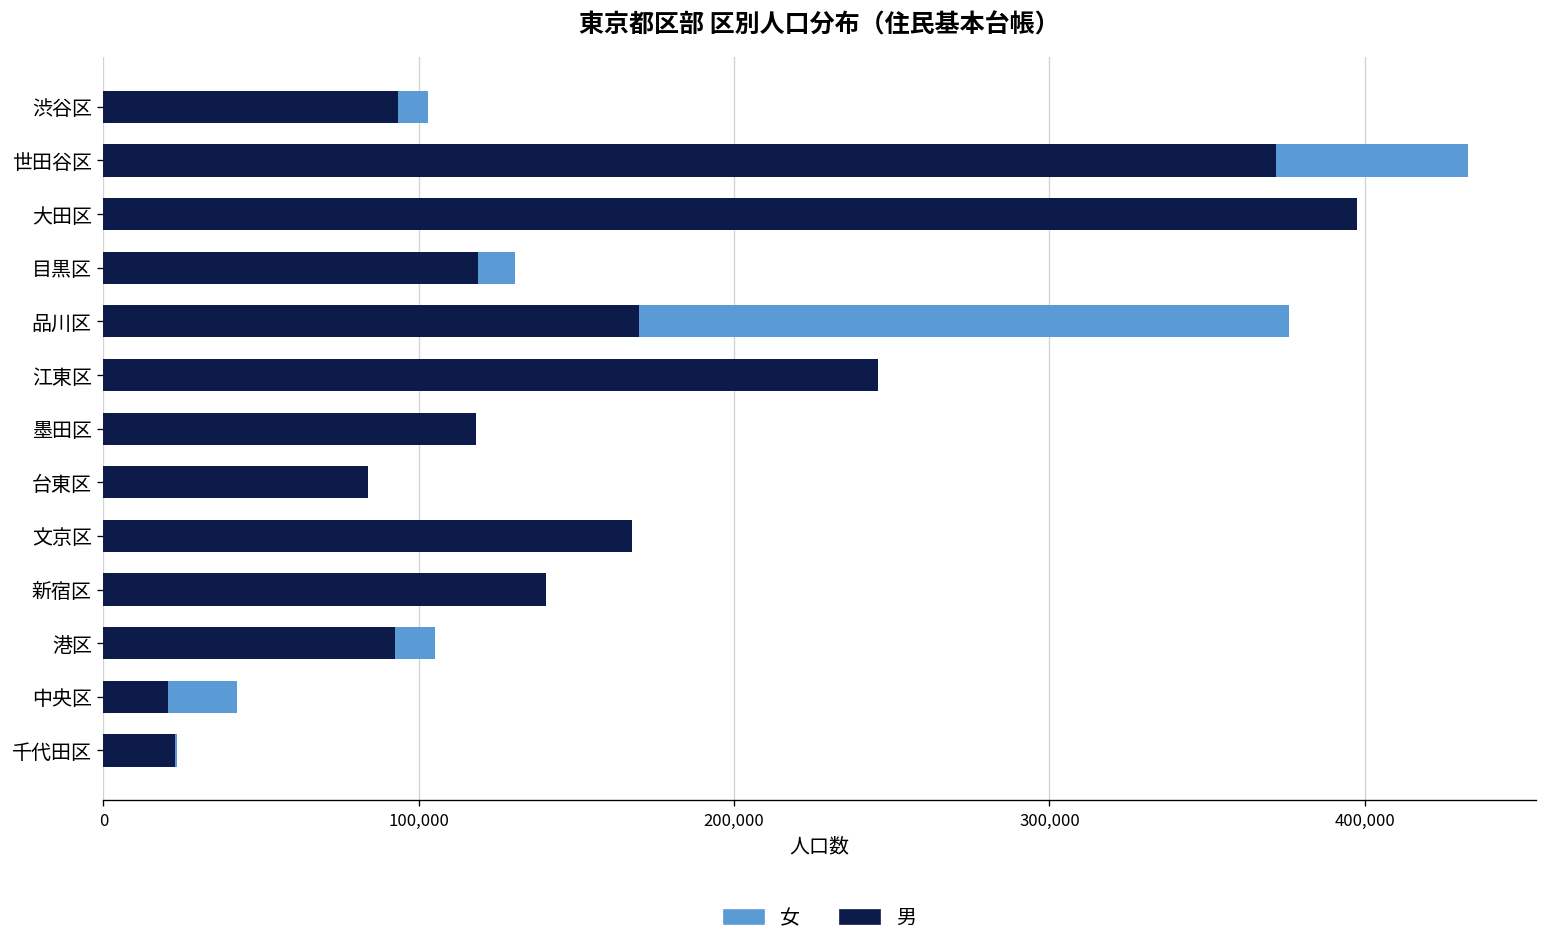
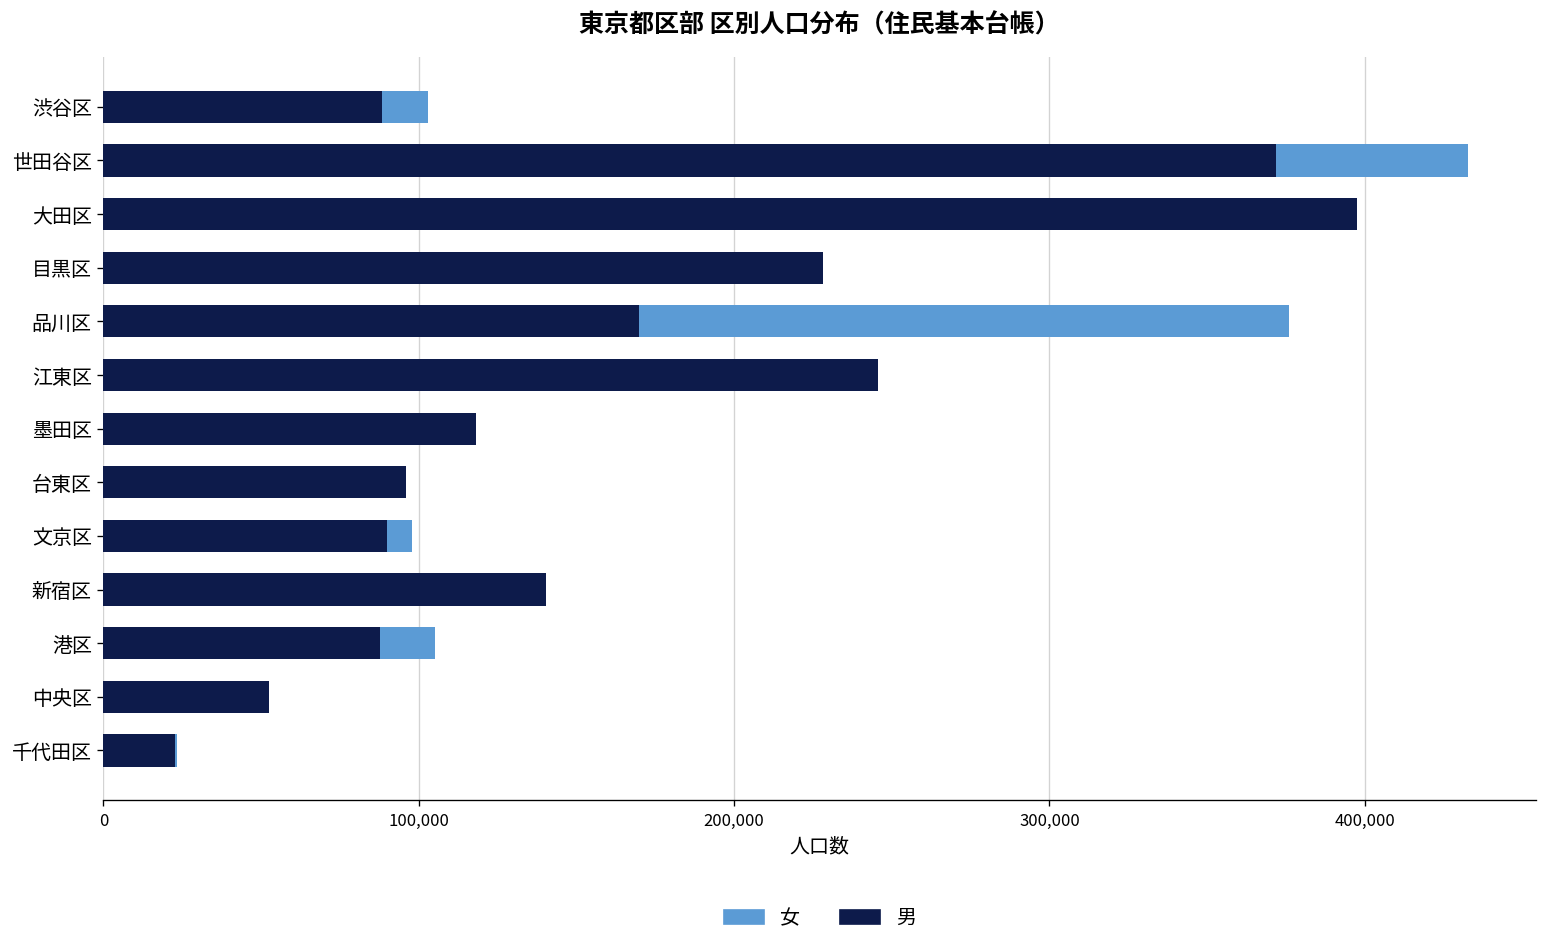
男, 渋谷区: 93,000 -> 88,000
男, 目黒区: 119,000 -> 228,000
男, 台東区: 84,000 -> 96,000
男, 文京区: 168,000 -> 90,000
男, 港区: 92,000 -> 88,000
男, 中央区: 20,000 -> 53,000
